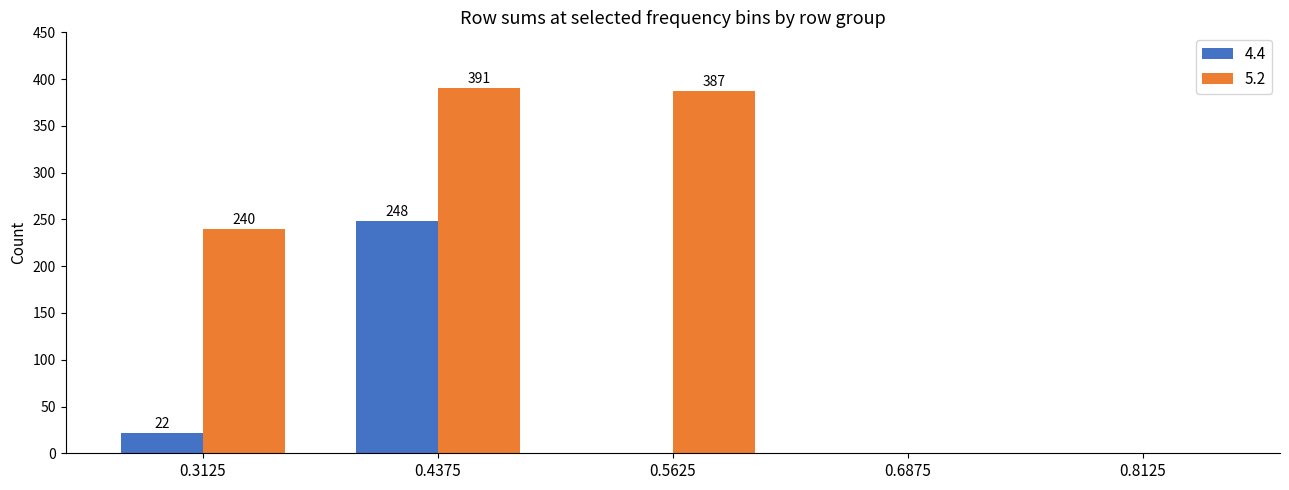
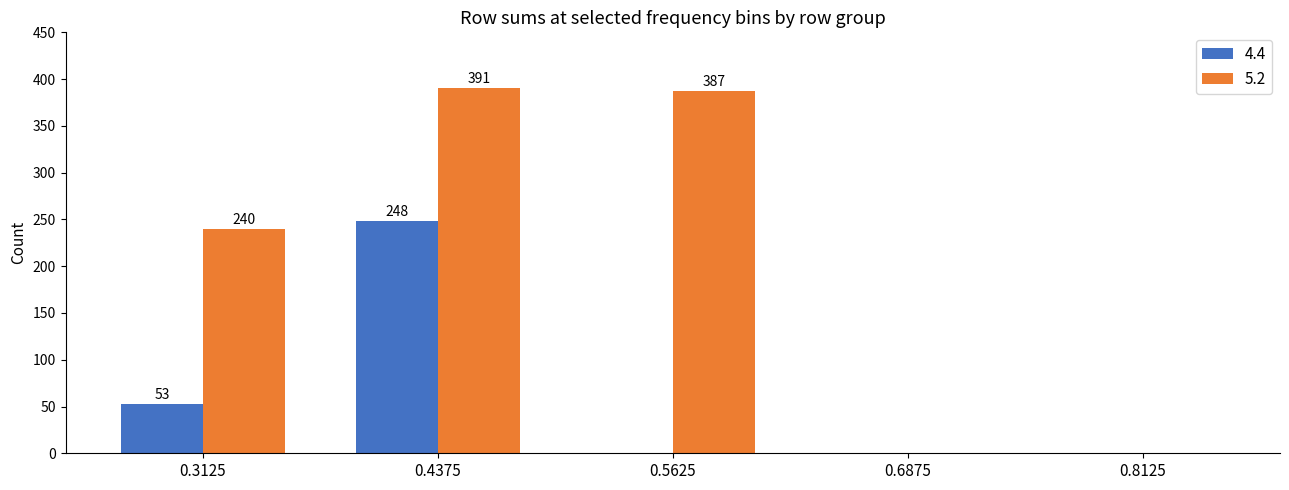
4.4, 0.3125: 22 -> 53
